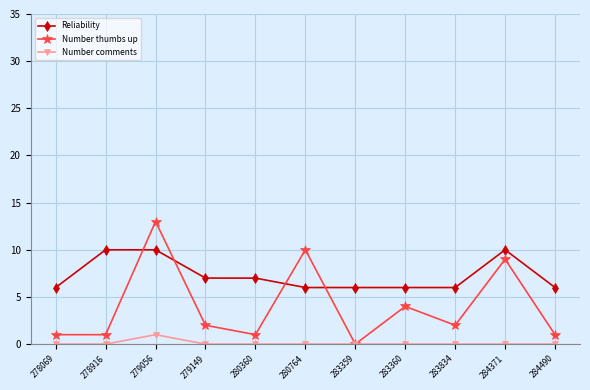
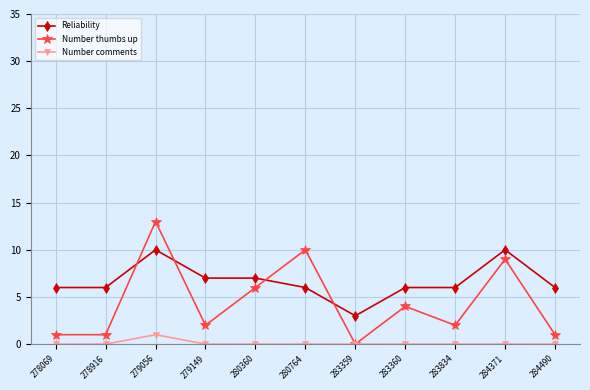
Reliability, 278916: 10 -> 6
Number thumbs up, 280360: 1 -> 6
Reliability, 283359: 6 -> 3
